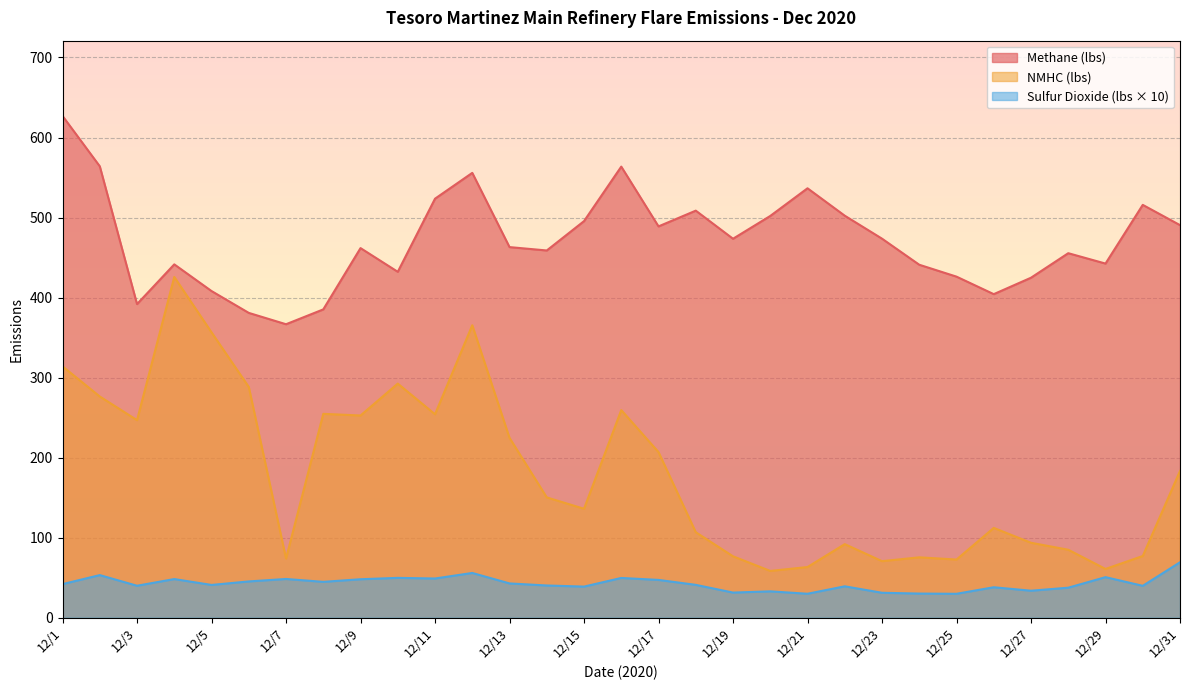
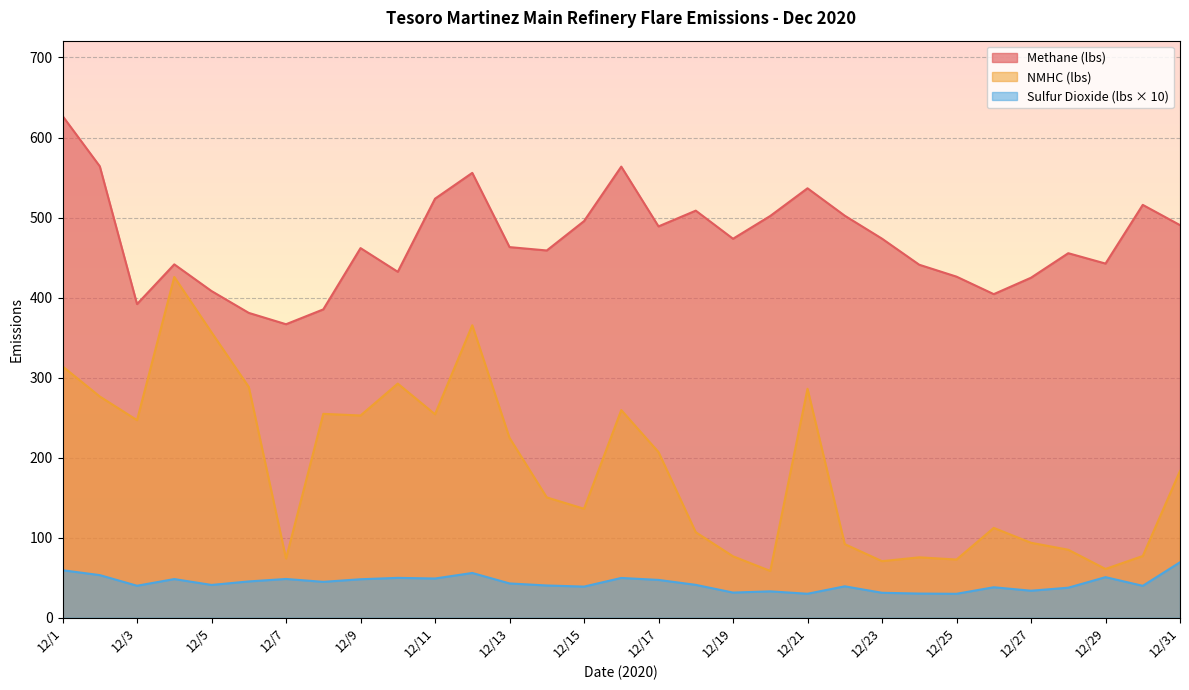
Sulfur Dioxide (lbs × 10), 12/1: 40 -> 60
NMHC (lbs), 12/21: 60 -> 290
